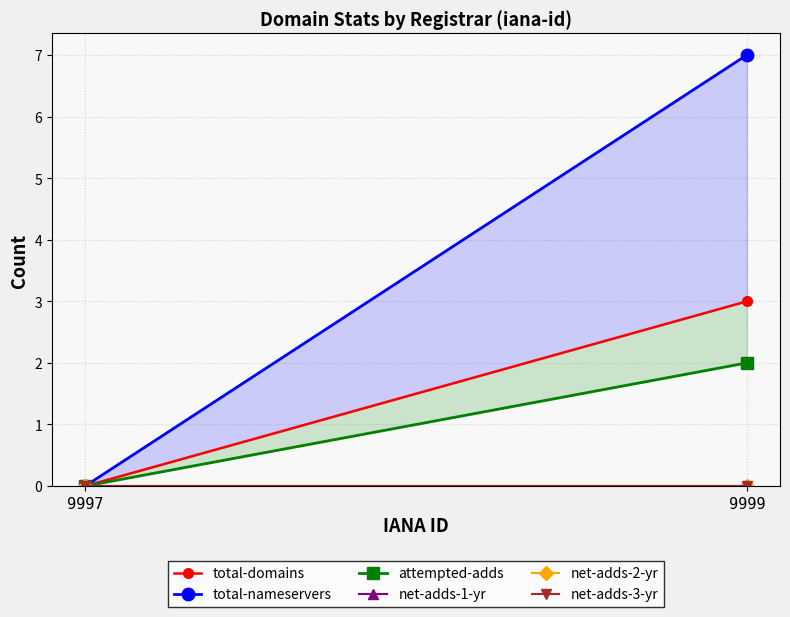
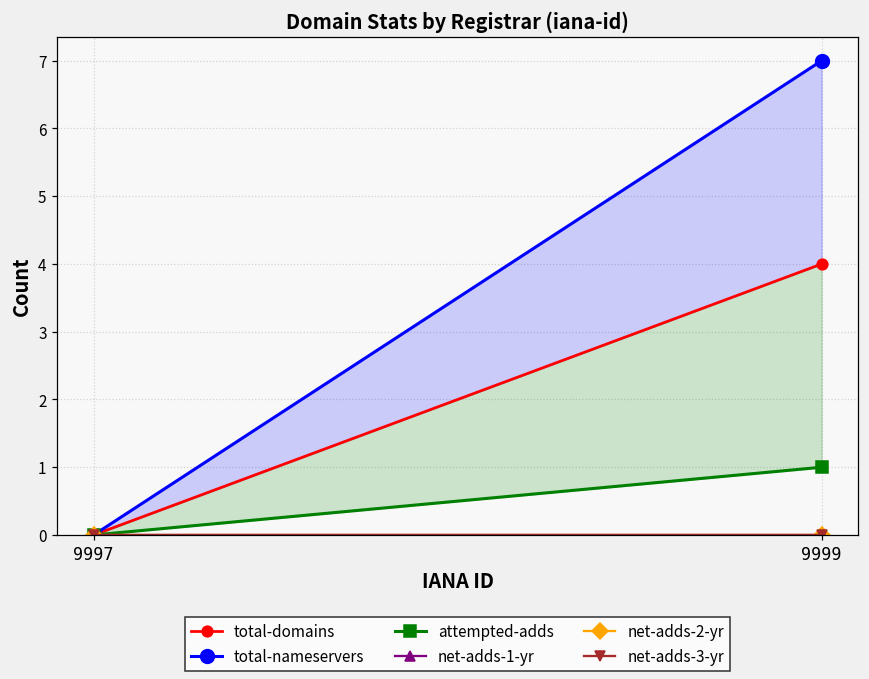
total-domains, 9999: 3 -> 4
attempted-adds, 9999: 2 -> 1
